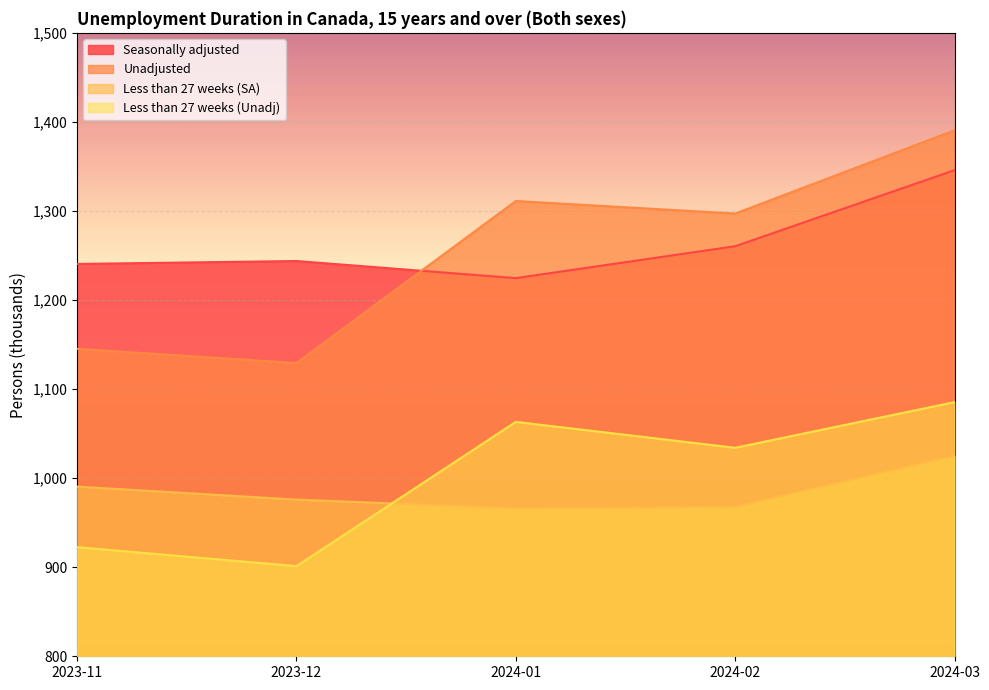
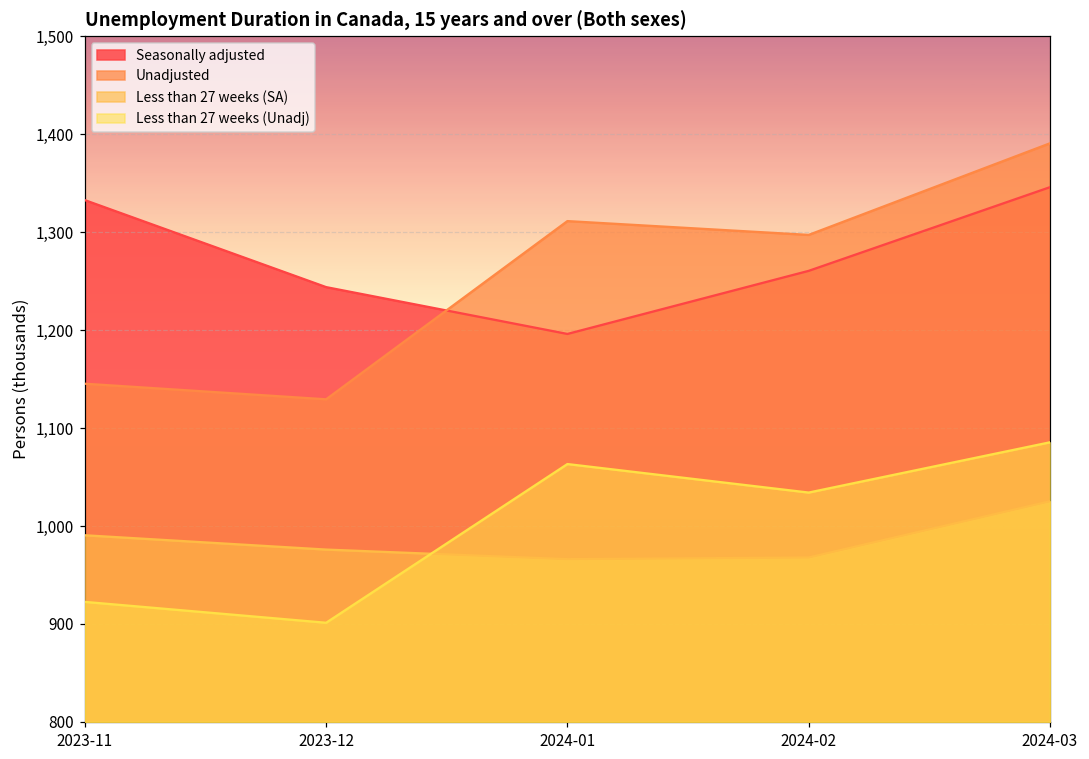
Seasonally adjusted, 2023-11: 1,240 -> 1,330
Seasonally adjusted, 2024-01: 1,220 -> 1,200
